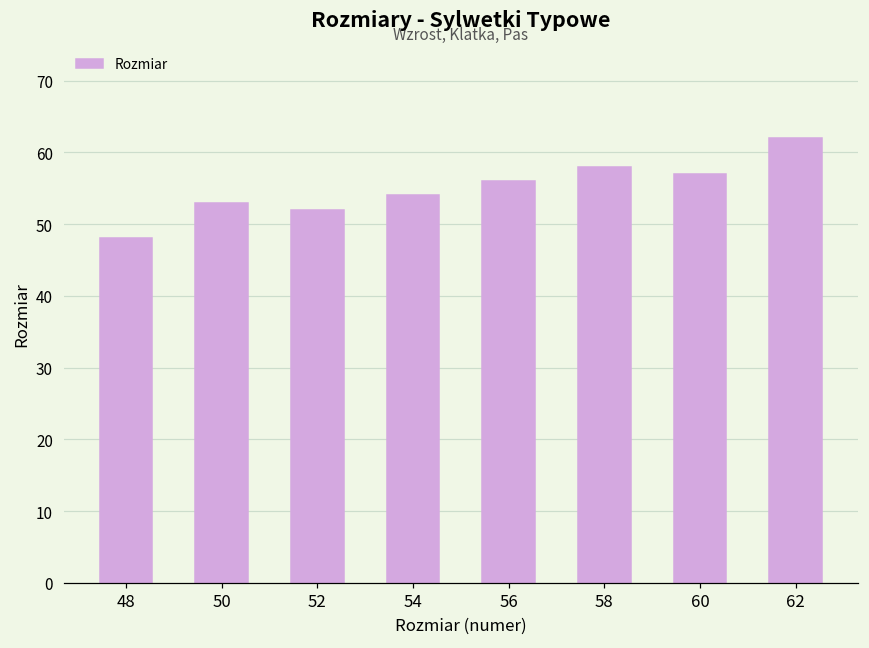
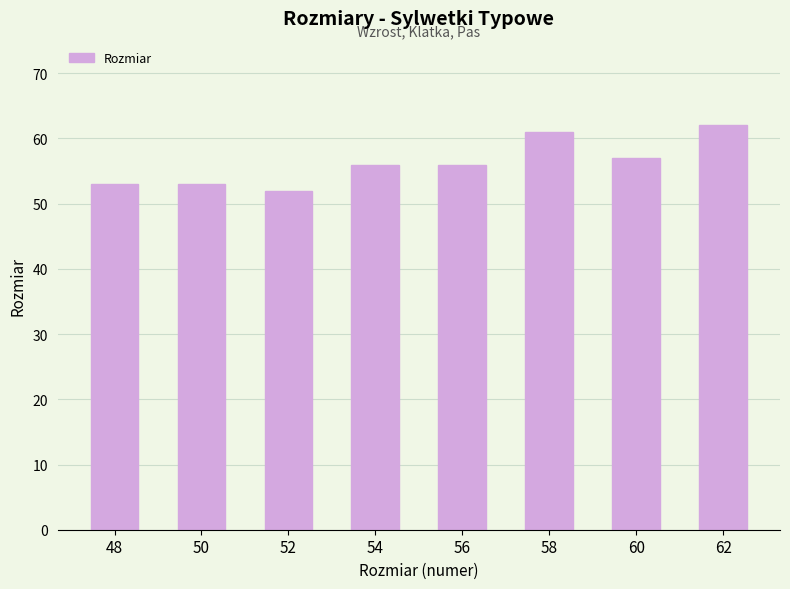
48: 48 -> 53
54: 54 -> 56
58: 58 -> 61
